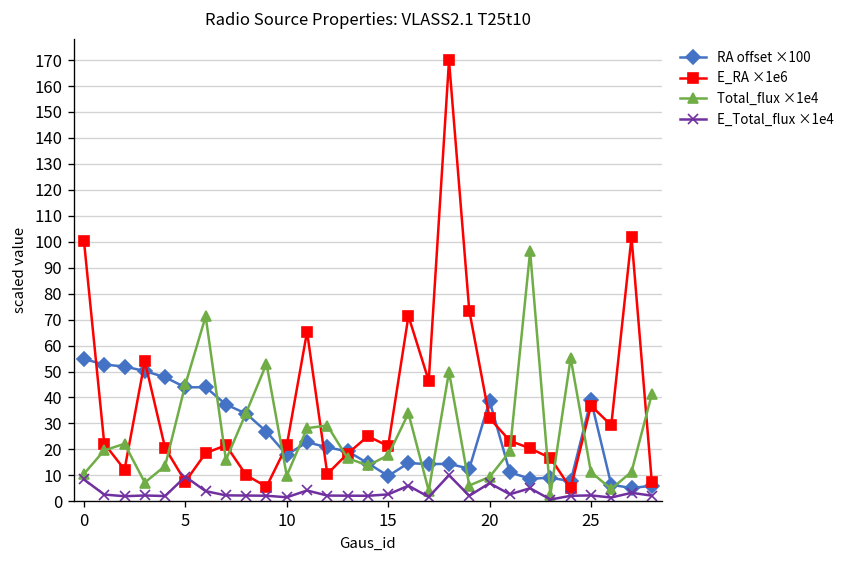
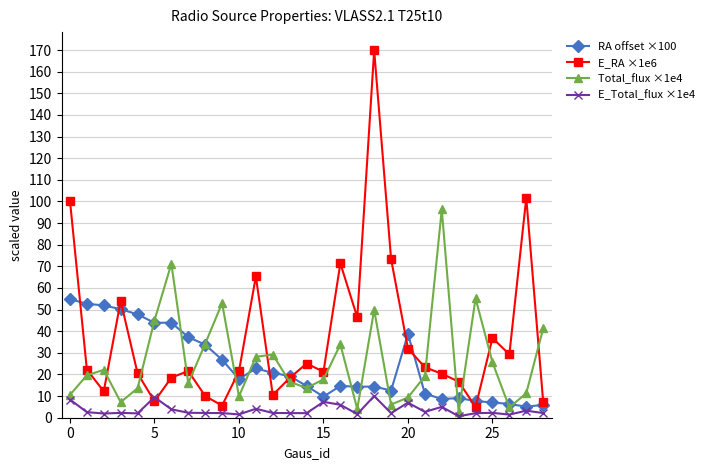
E_Total_flux ×1e4, 15: 3 -> 7
RA offset ×100, 25: 39 -> 7
Total_flux ×1e4, 25: 11 -> 26
